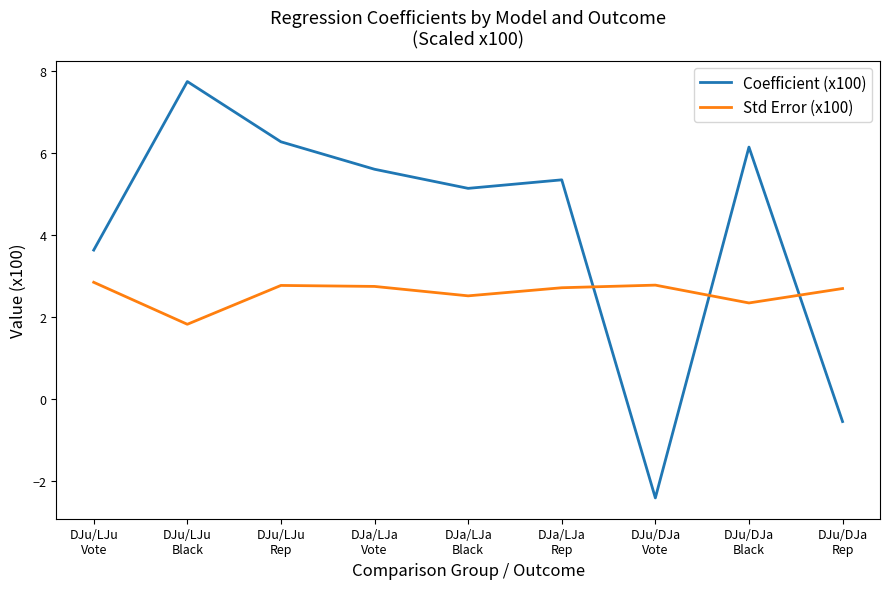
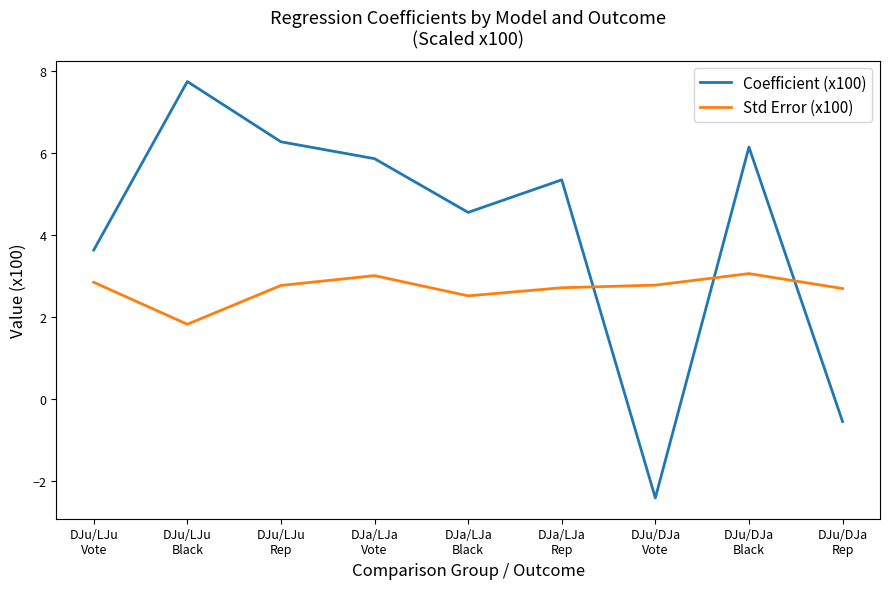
Coefficient (x100), DJa/LJa Vote: 5.6 -> 5.9
Std Error (x100), DJa/LJa Vote: 2.7 -> 3.0
Coefficient (x100), DJa/LJa Black: 5.1 -> 4.5
Std Error (x100), DJu/DJa Black: 2.3 -> 3.1
